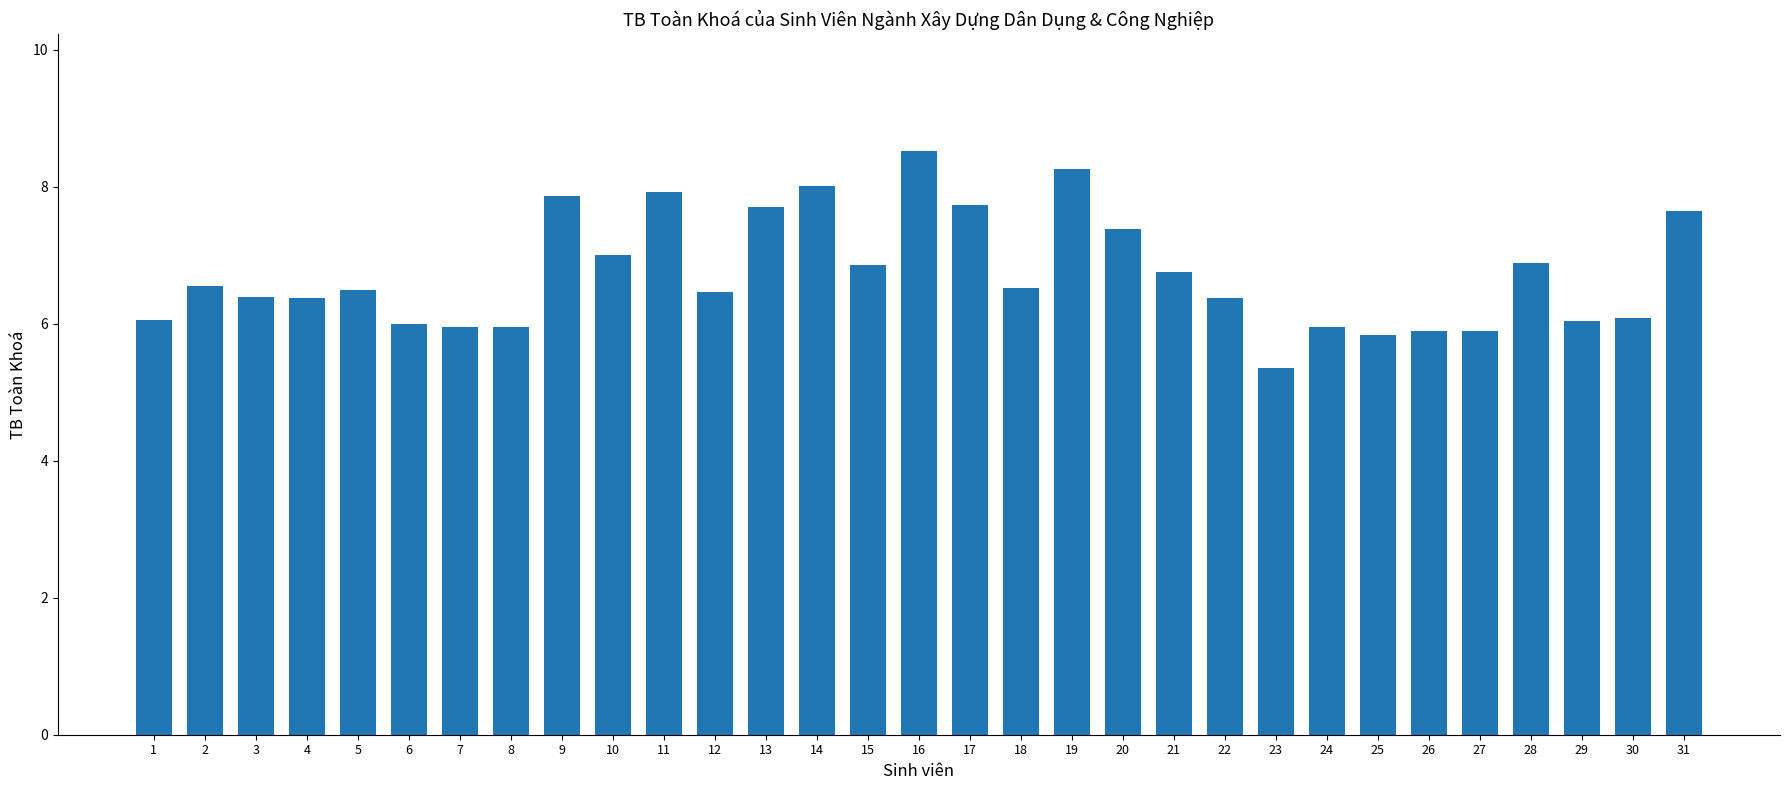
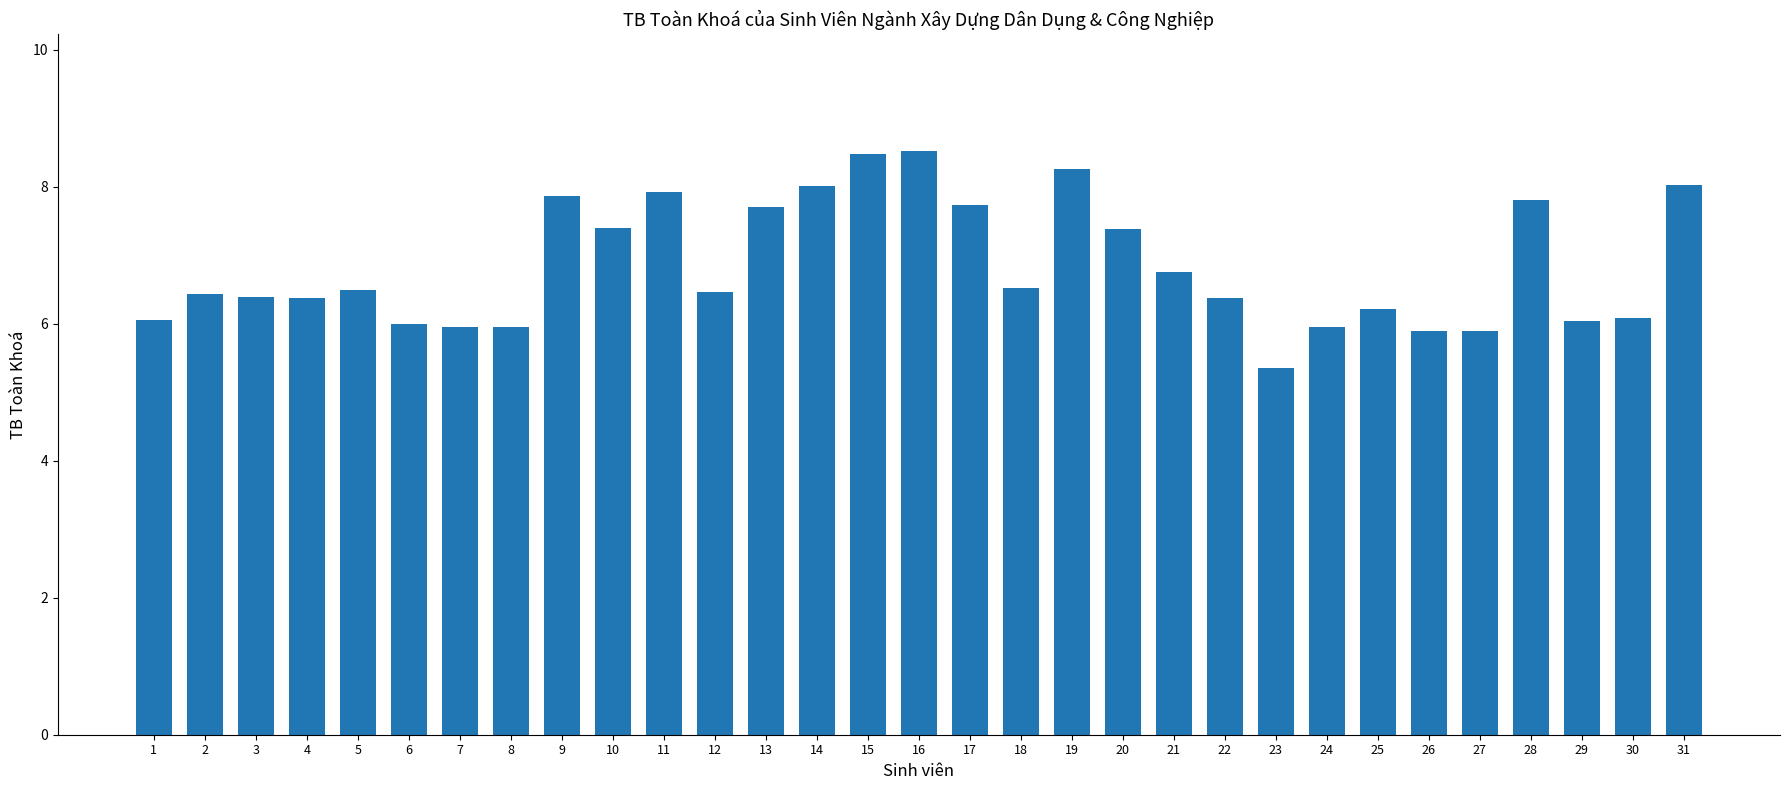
2: 6.6 -> 6.4
10: 7.0 -> 7.4
15: 6.9 -> 8.5
25: 5.8 -> 6.2
28: 6.9 -> 7.8
31: 7.6 -> 8.0
